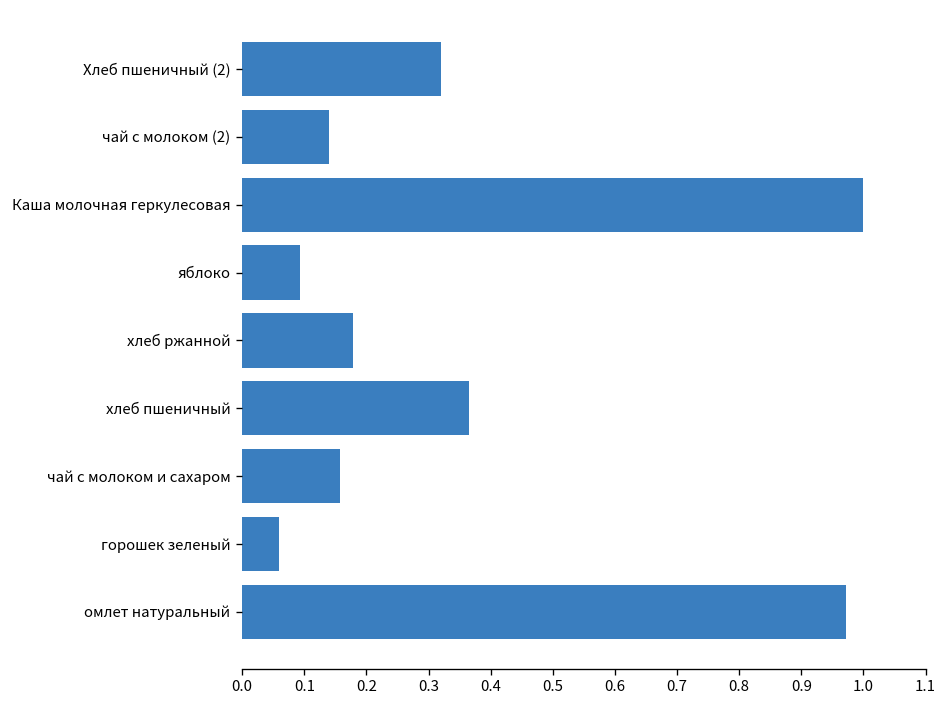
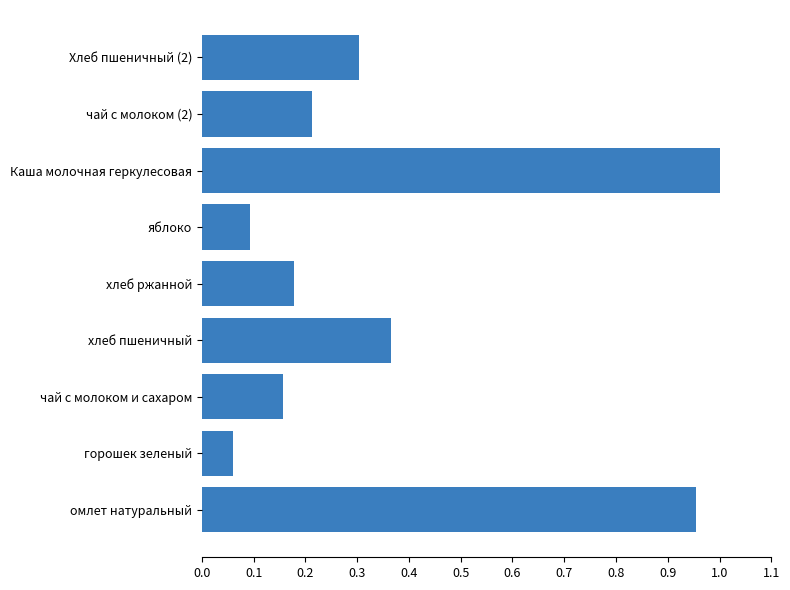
Хлеб пшеничный (2): 0.32 -> 0.30
чай с молоком (2): 0.14 -> 0.21
омлет натуральный: 0.97 -> 0.96
